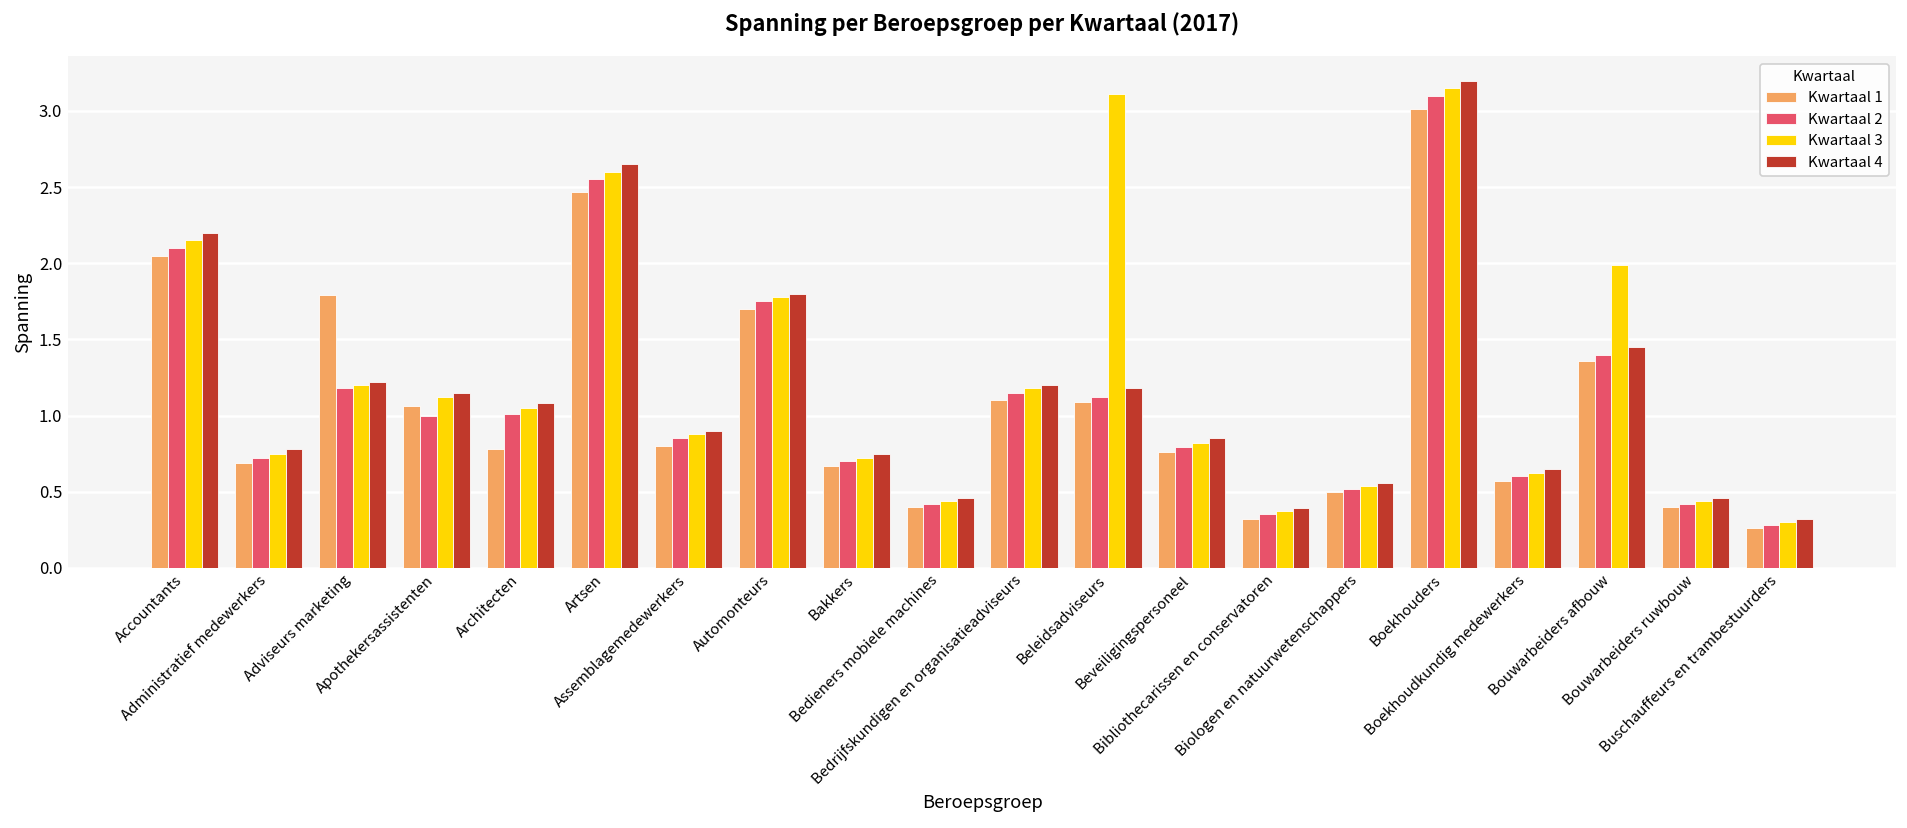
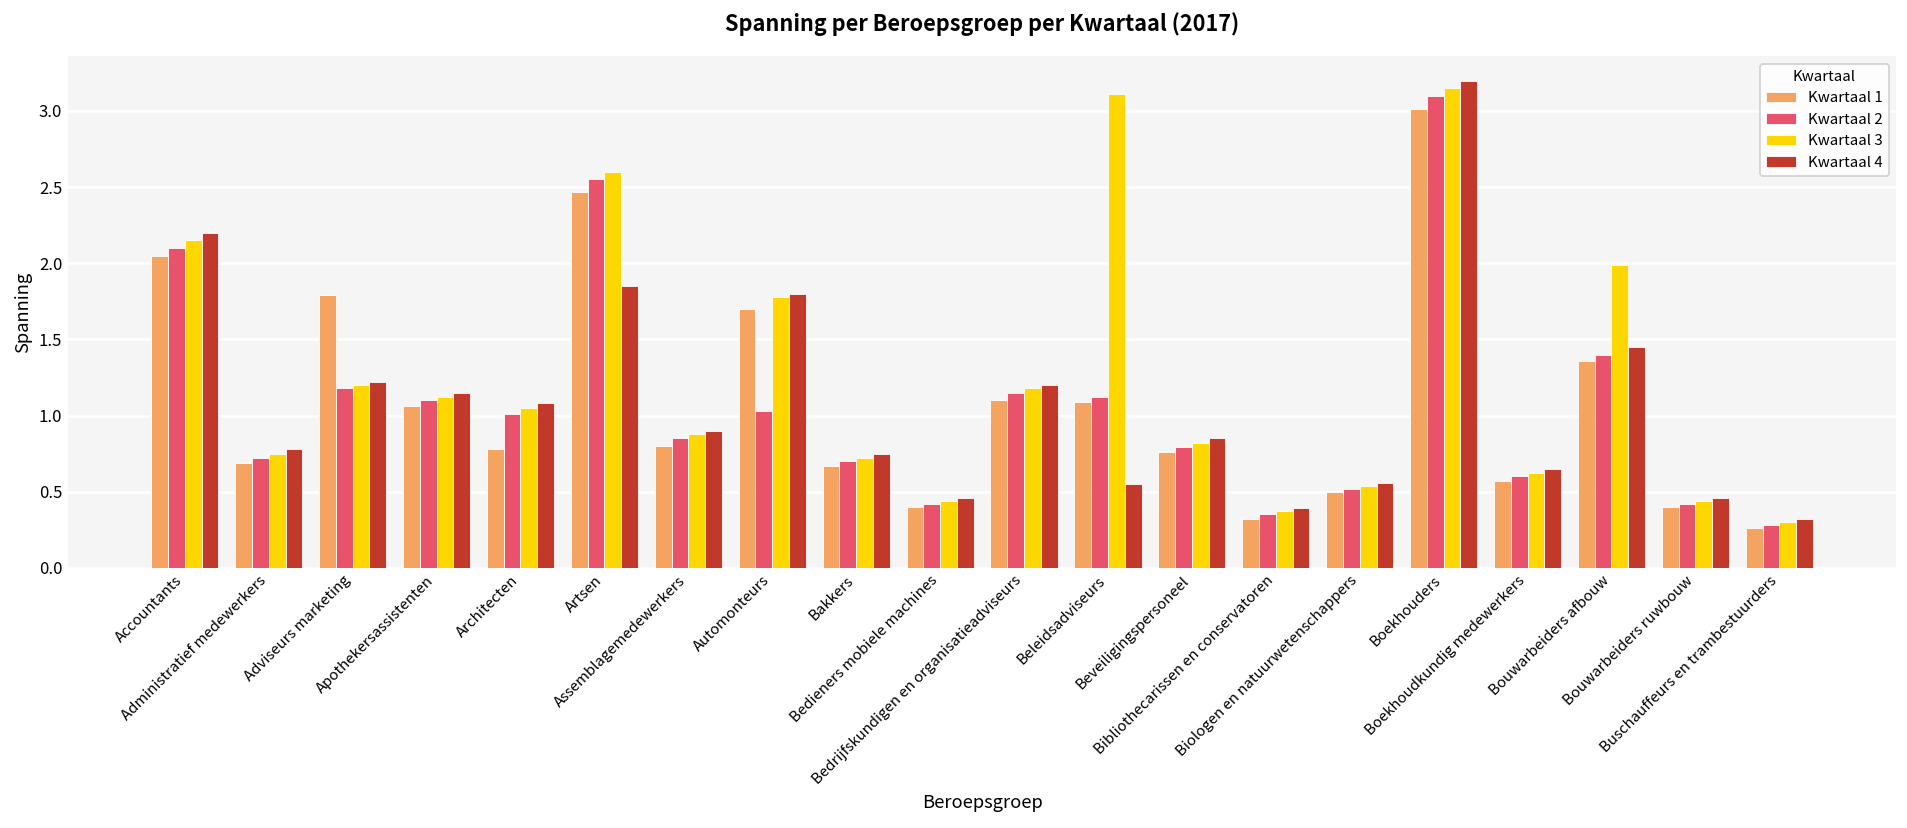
Kwartaal 2, Apothekersassistenten: 1.0 -> 1.1
Kwartaal 4, Artsen: 2.65 -> 1.85
Kwartaal 2, Automonteurs: 1.75 -> 1.03
Kwartaal 4, Beleidsadviseurs: 1.18 -> 0.55
